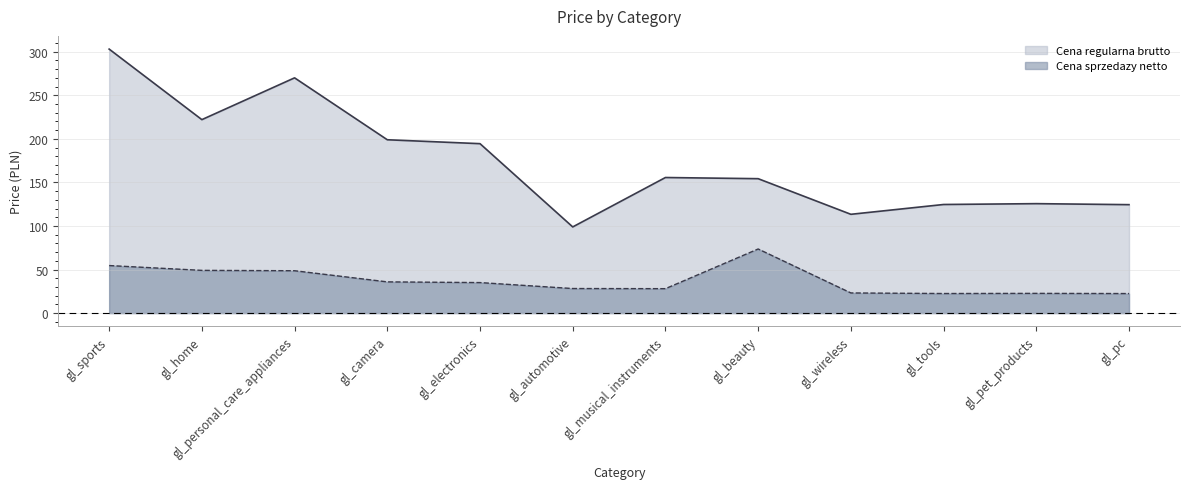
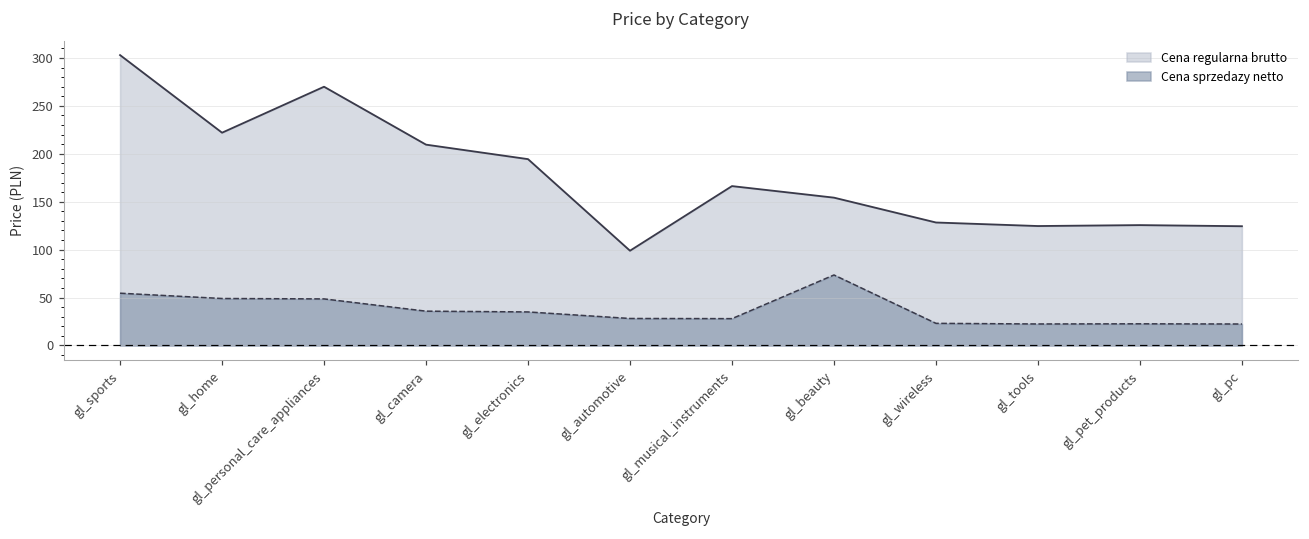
Cena regularna brutto, gl_camera: 200 -> 210
Cena regularna brutto, gl_musical_instruments: 160 -> 170
Cena regularna brutto, gl_wireless: 110 -> 130
